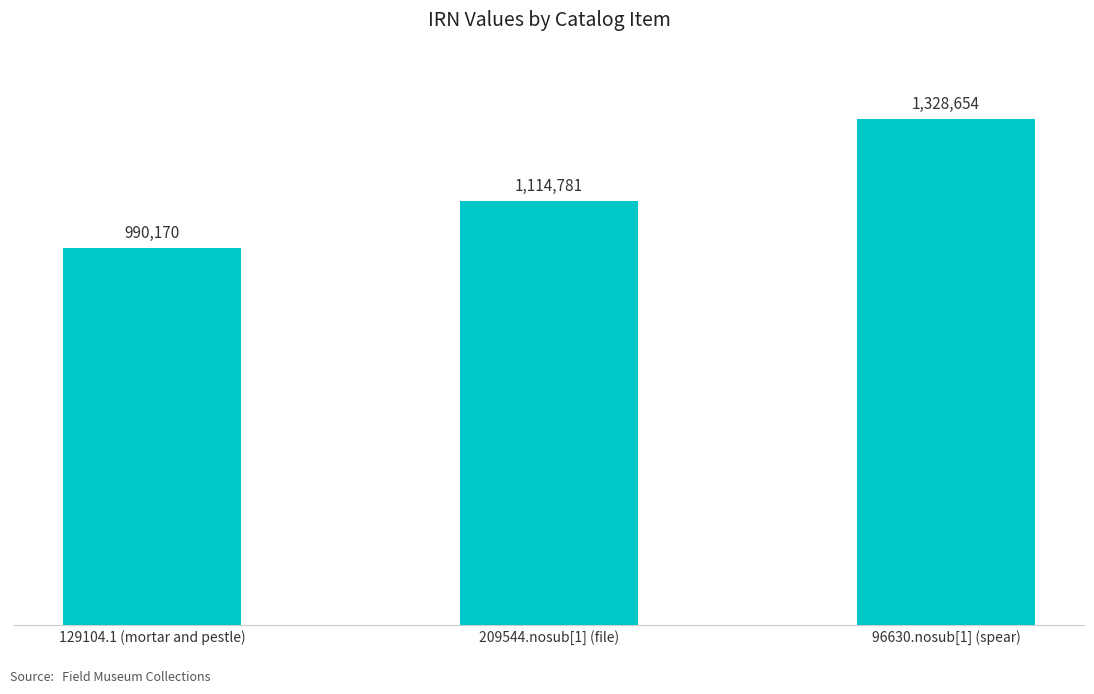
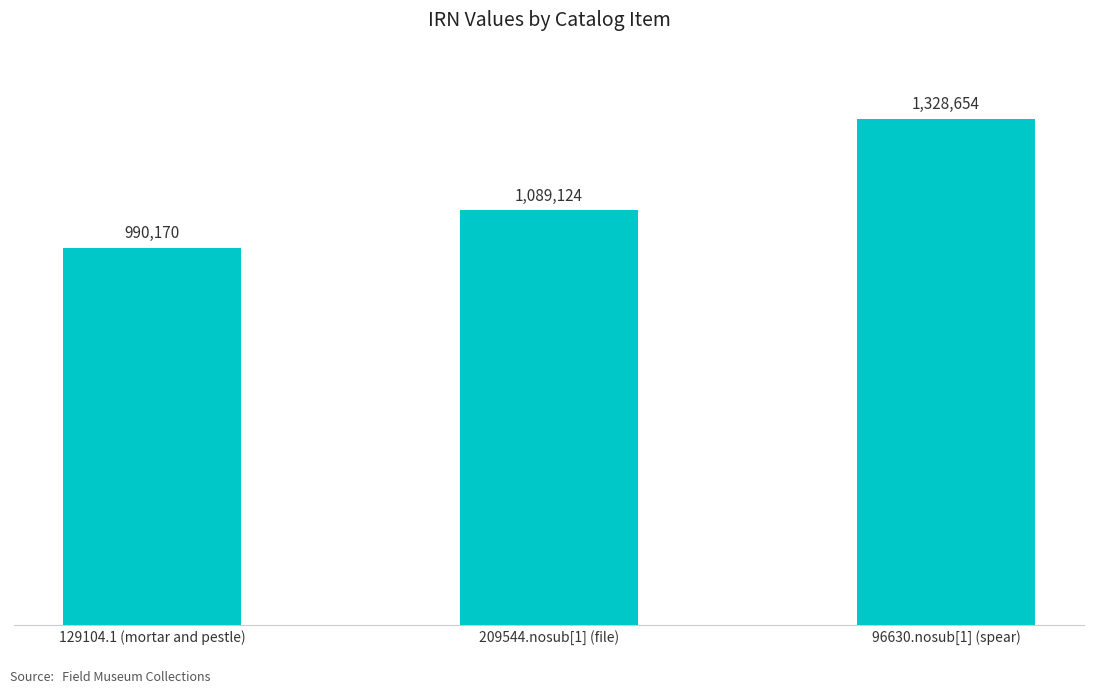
209544.nosub[1] (file): 1,114,781 -> 1,089,124
